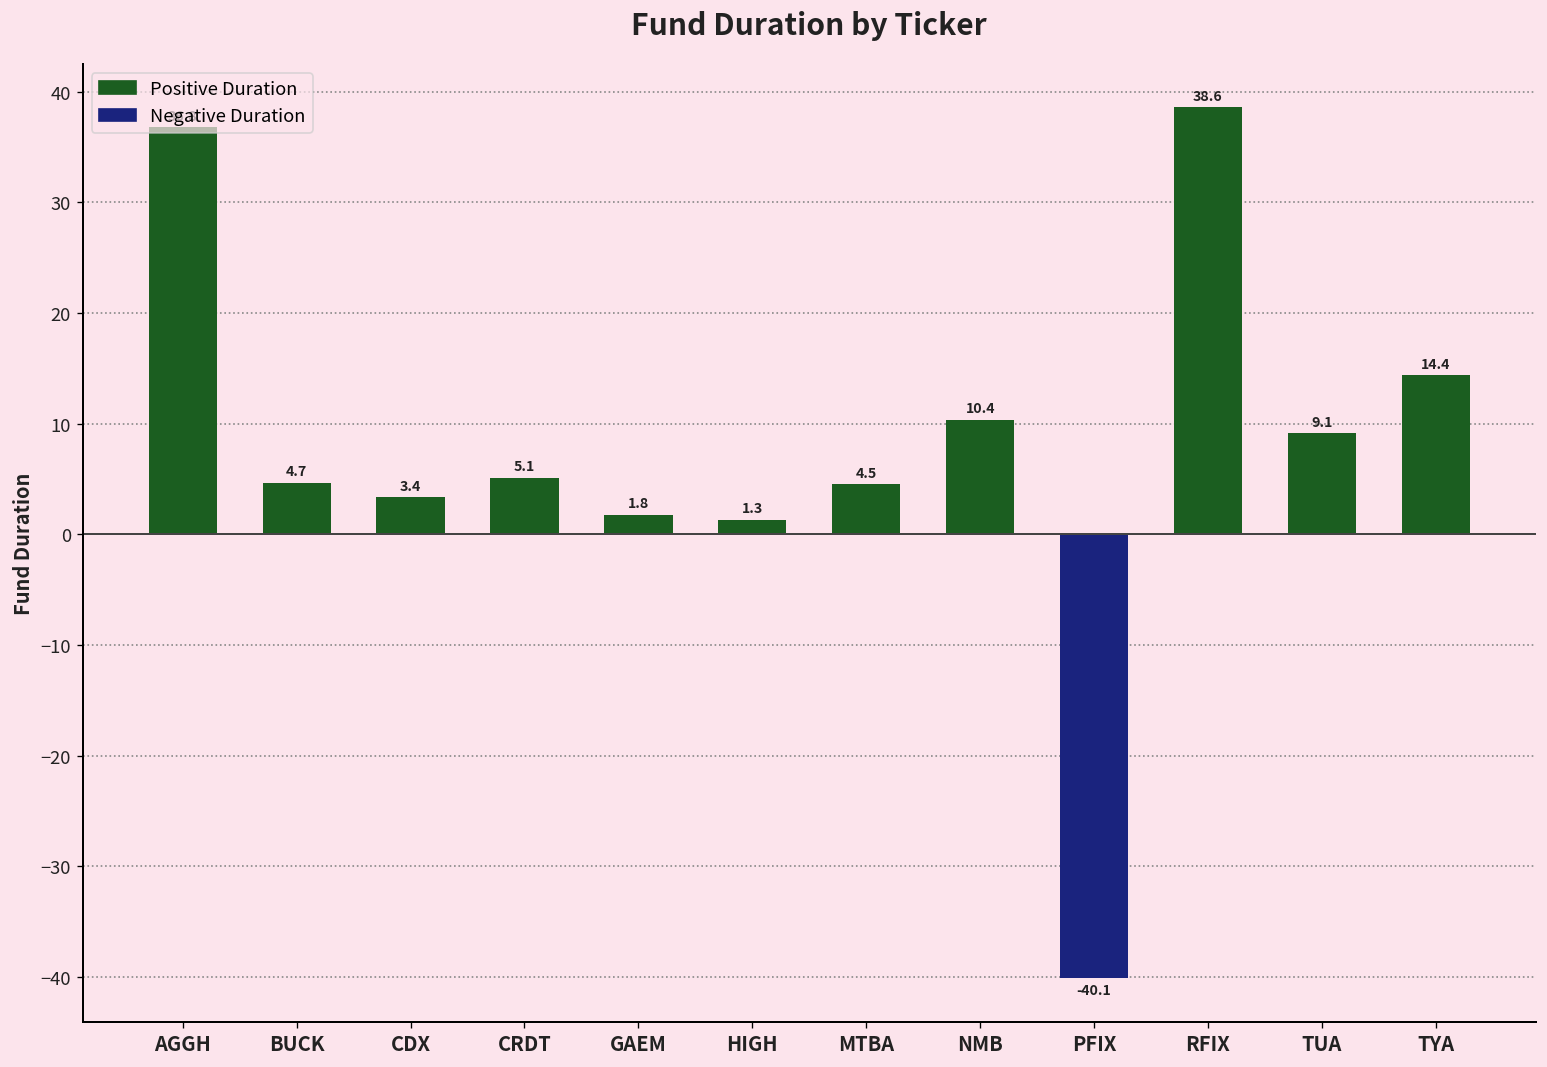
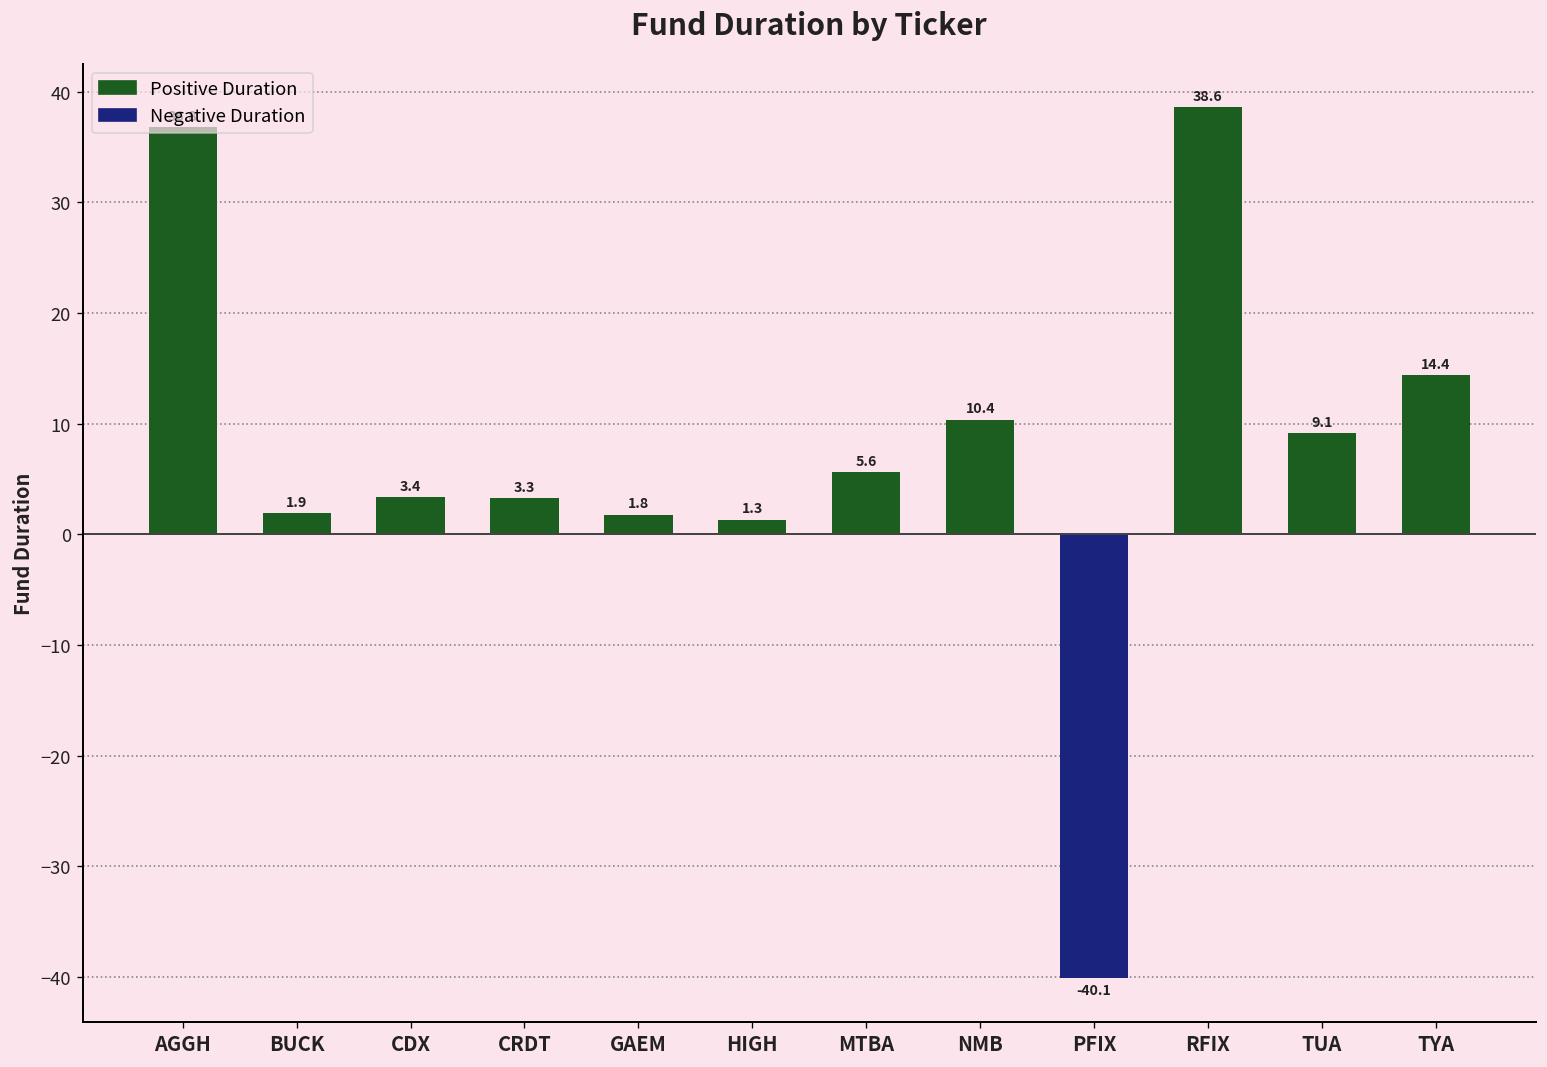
BUCK: 4.7 -> 1.9
CRDT: 5.1 -> 3.3
MTBA: 4.5 -> 5.6
